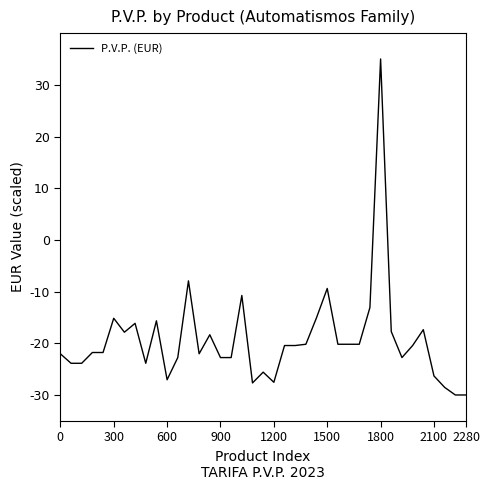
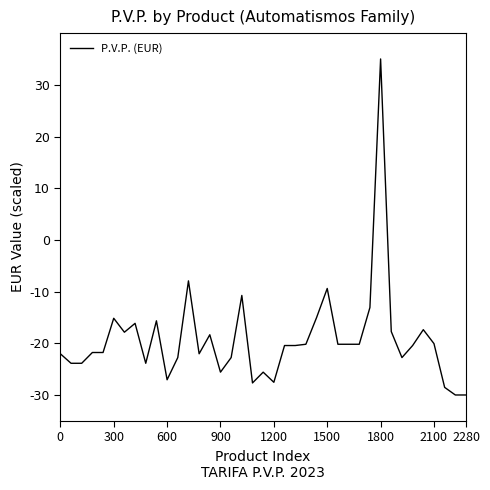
900: -23 -> -26
2100: -26 -> -20
